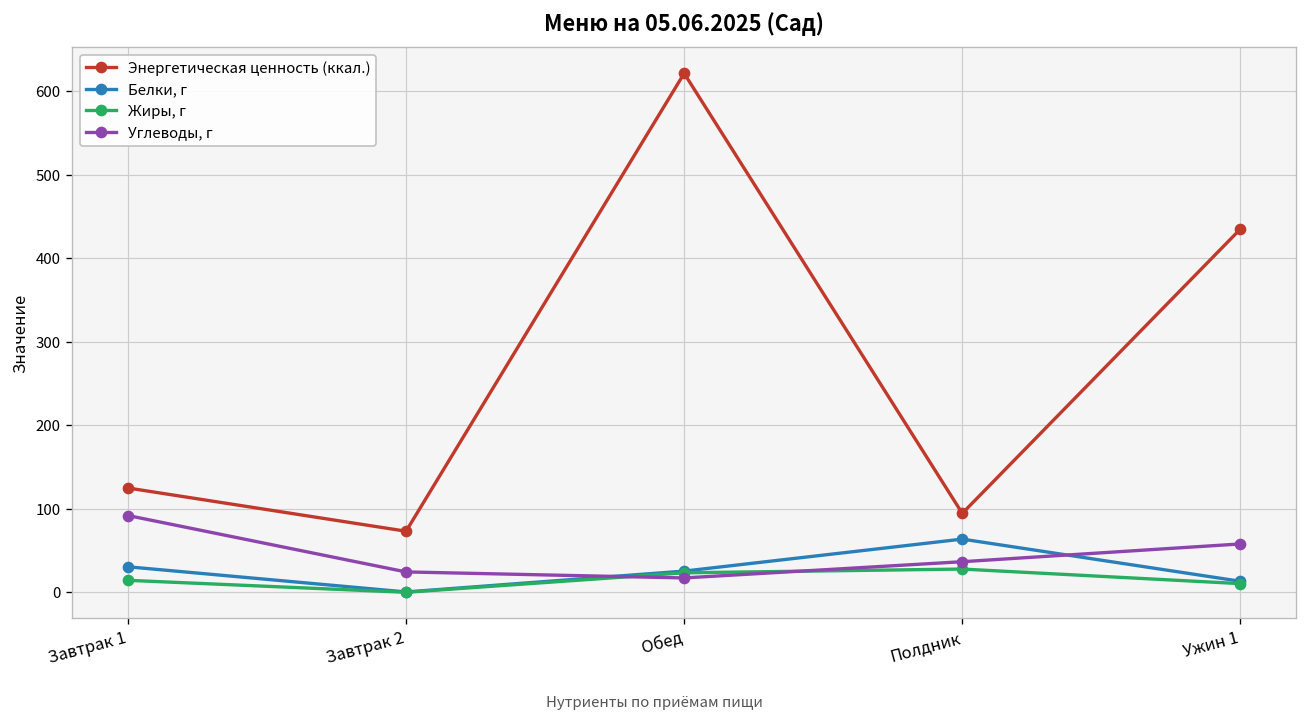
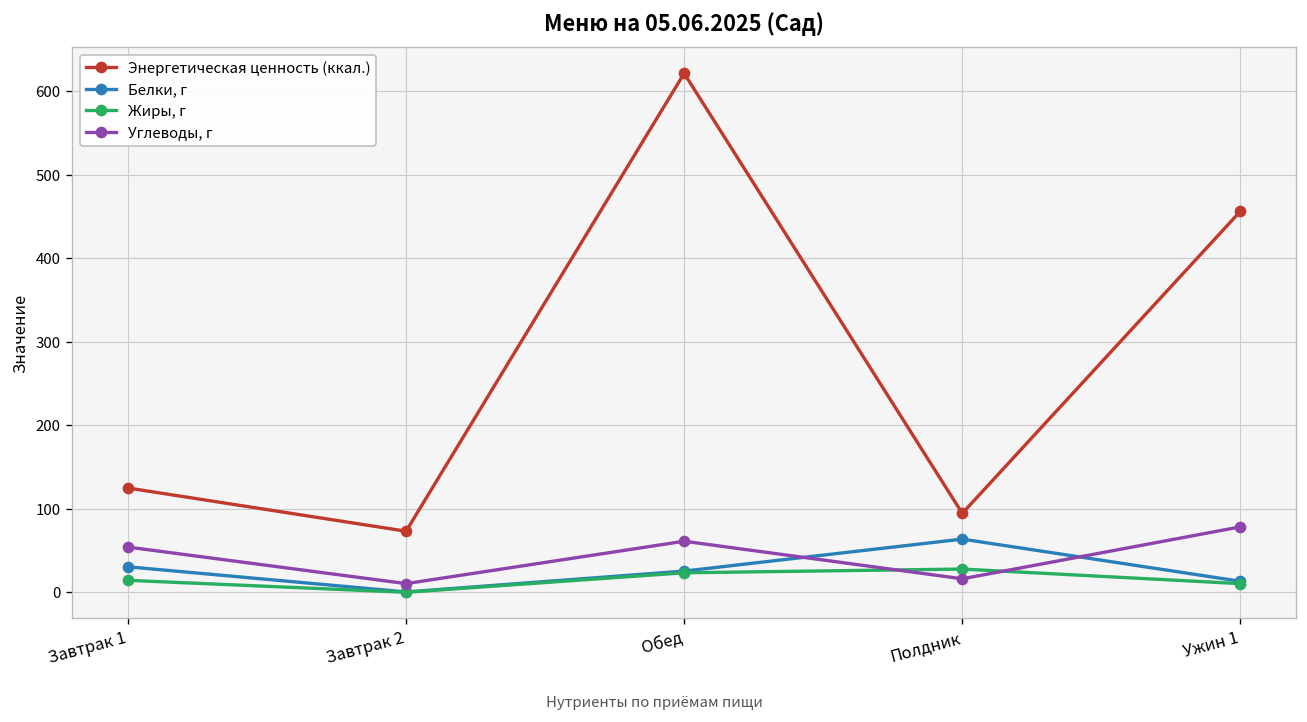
Углеводы, г, Завтрак 1: 90 -> 50
Углеводы, г, Завтрак 2: 20 -> 10
Углеводы, г, Обед: 20 -> 60
Углеводы, г, Полдник: 40 -> 20
Энергетическая ценность (ккал.), Ужин 1: 430 -> 460
Углеводы, г, Ужин 1: 60 -> 80
